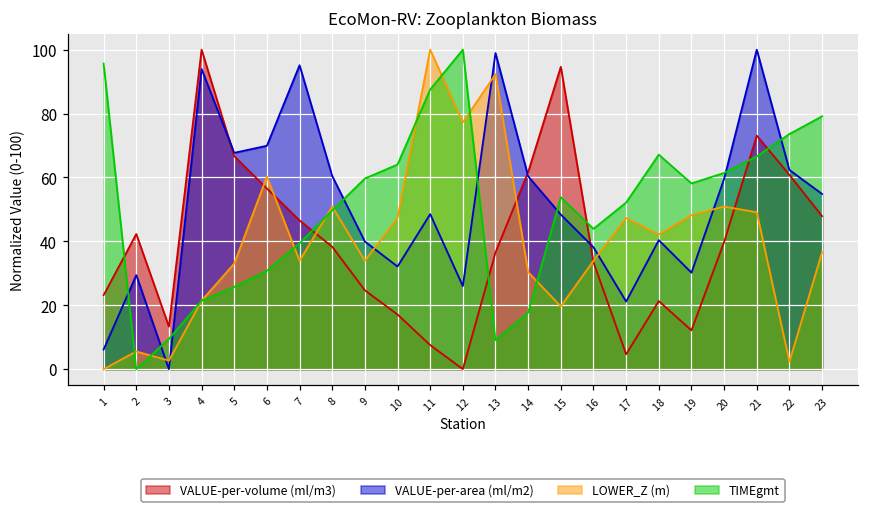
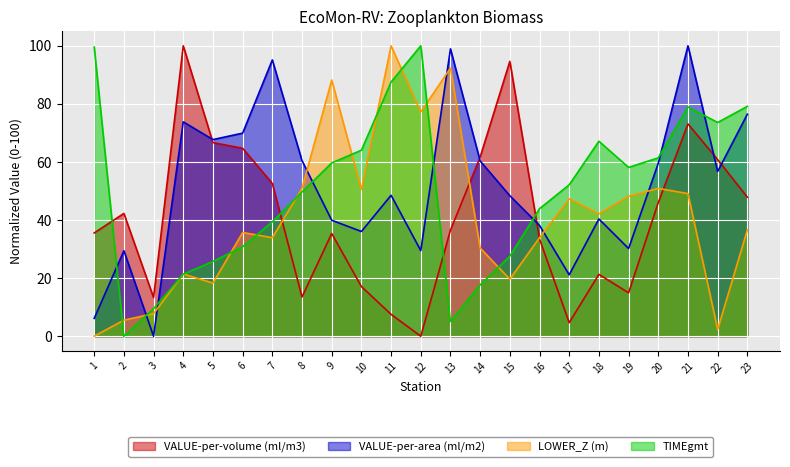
VALUE-per-volume (ml/m3), 1: 23 -> 36
TIMEgmt, 1: 96 -> 100
LOWER_Z (m), 3: 3 -> 8
VALUE-per-area (ml/m2), 4: 94 -> 74
LOWER_Z (m), 5: 33 -> 18
VALUE-per-volume (ml/m3), 6: 57 -> 65
LOWER_Z (m), 6: 60 -> 36
VALUE-per-volume (ml/m3), 7: 47 -> 53
VALUE-per-volume (ml/m3), 8: 38 -> 14
VALUE-per-volume (ml/m3), 9: 25 -> 35
LOWER_Z (m), 9: 34 -> 88
VALUE-per-area (ml/m2), 10: 32 -> 36
LOWER_Z (m), 10: 47 -> 51
VALUE-per-area (ml/m2), 12: 26 -> 29
TIMEgmt, 13: 9 -> 5
TIMEgmt, 15: 54 -> 28
VALUE-per-volume (ml/m3), 19: 12 -> 15
VALUE-per-volume (ml/m3), 20: 40 -> 46
TIMEgmt, 21: 67 -> 79
VALUE-per-area (ml/m2), 22: 62 -> 57
VALUE-per-area (ml/m2), 23: 55 -> 76
